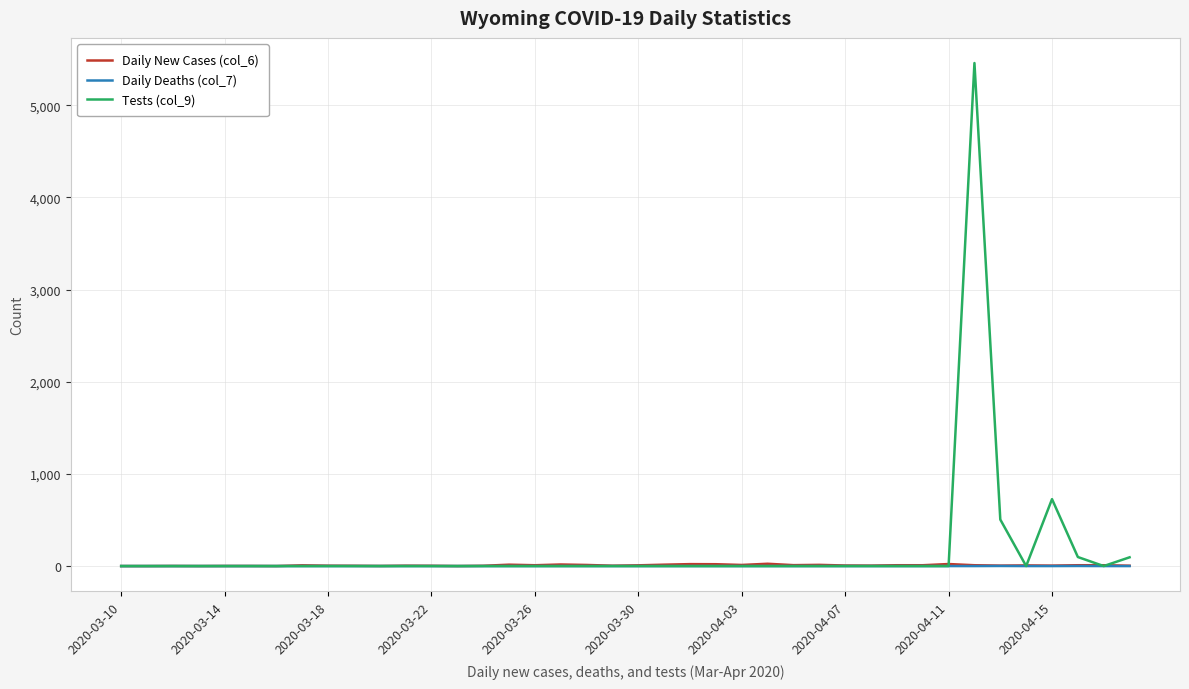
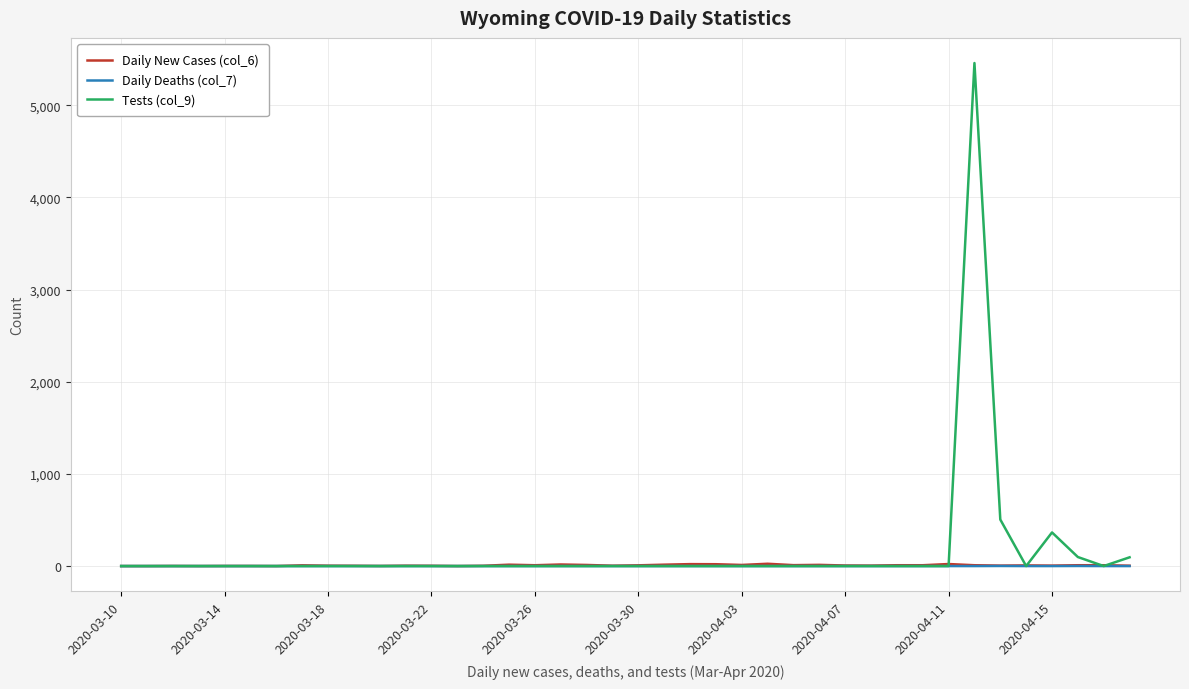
Tests (col_9), 2020-04-15: 700 -> 400
